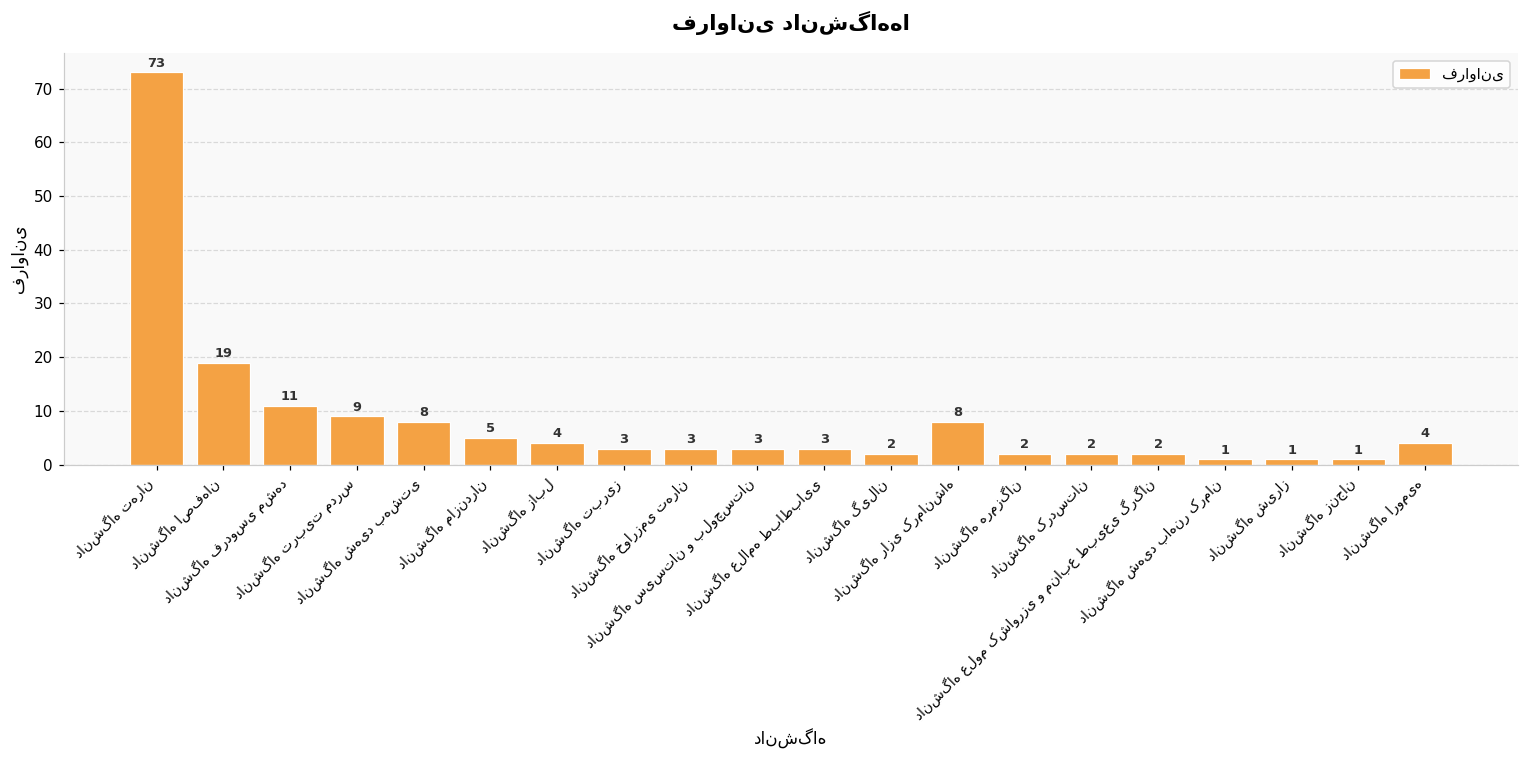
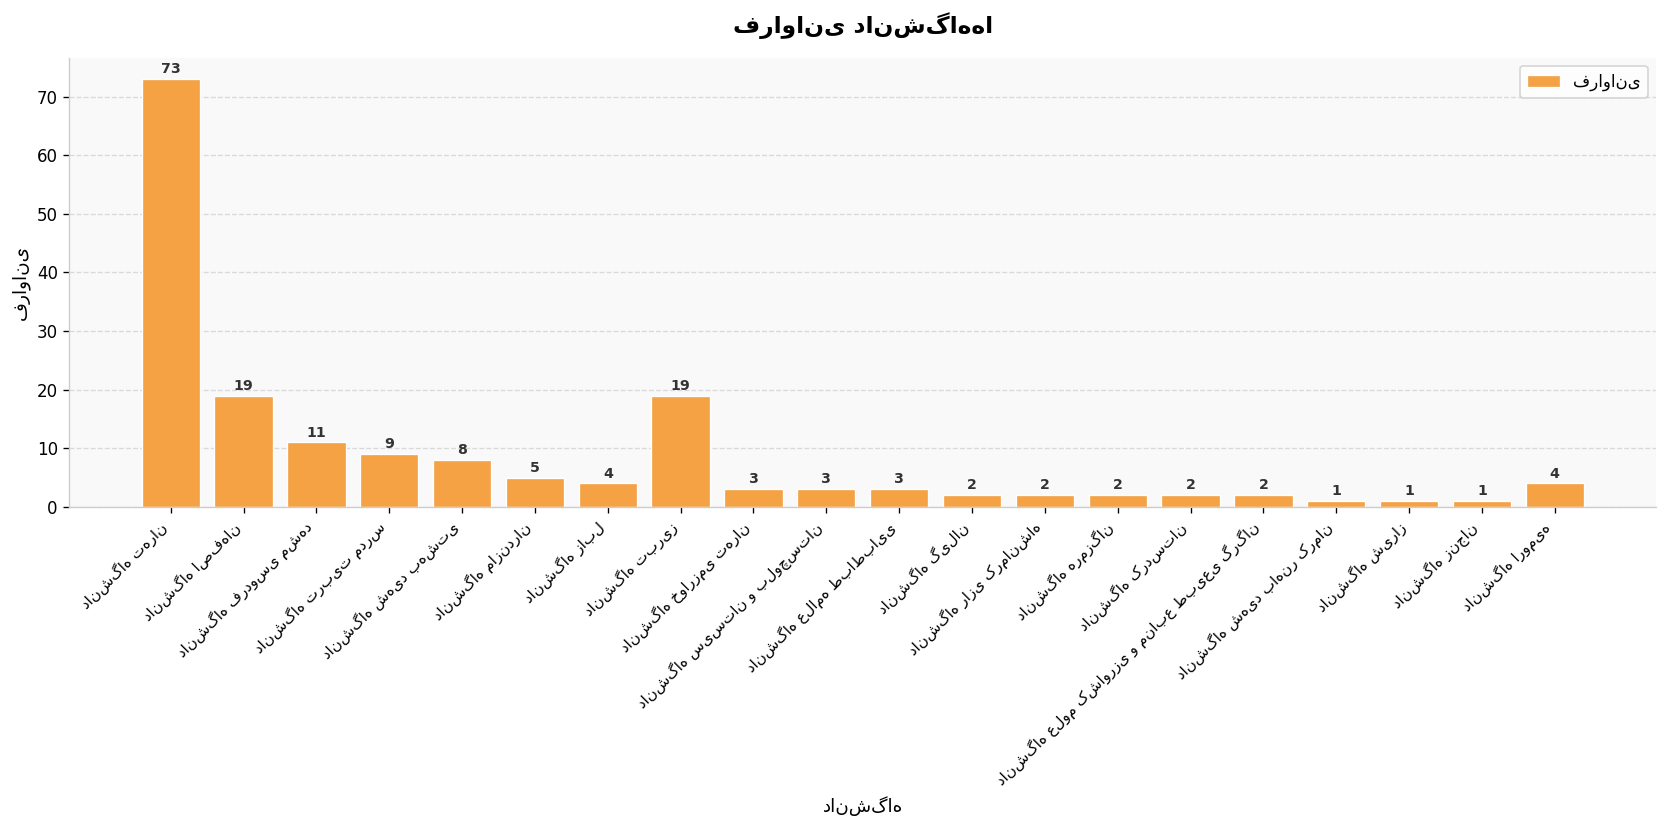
دانشگاه تبریز: 3 -> 19
دانشگاه رازی کرمانشاه: 8 -> 2
